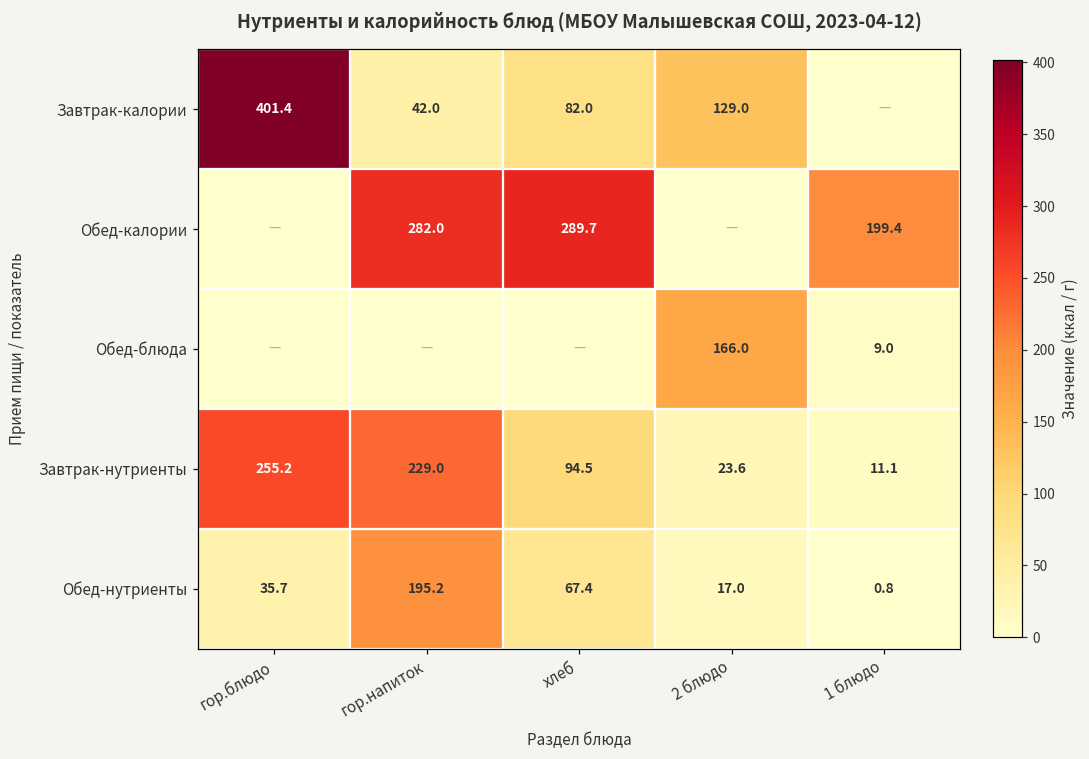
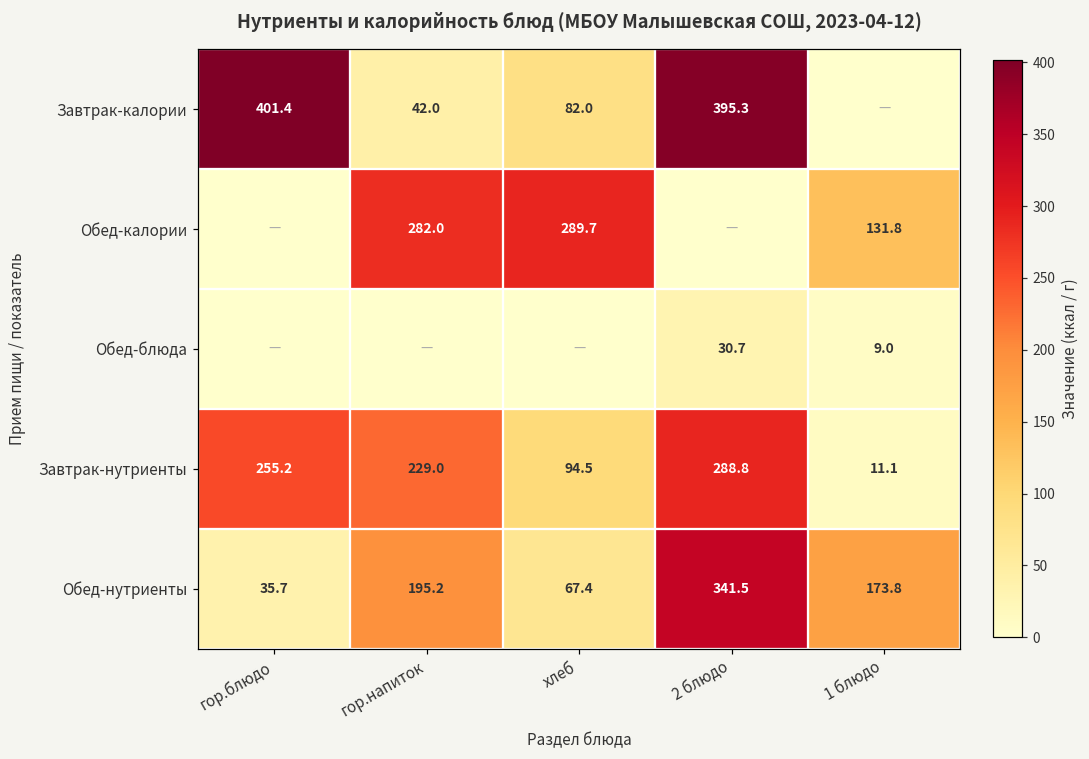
Завтрак-калории, 2 блюдо: 129.0 -> 395.3
Обед-калории, 1 блюдо: 199.4 -> 131.8
Обед-блюда, 2 блюдо: 166.0 -> 30.7
Завтрак-нутриенты, 2 блюдо: 23.6 -> 288.8
Обед-нутриенты, 2 блюдо: 17.0 -> 341.5
Обед-нутриенты, 1 блюдо: 0.8 -> 173.8
